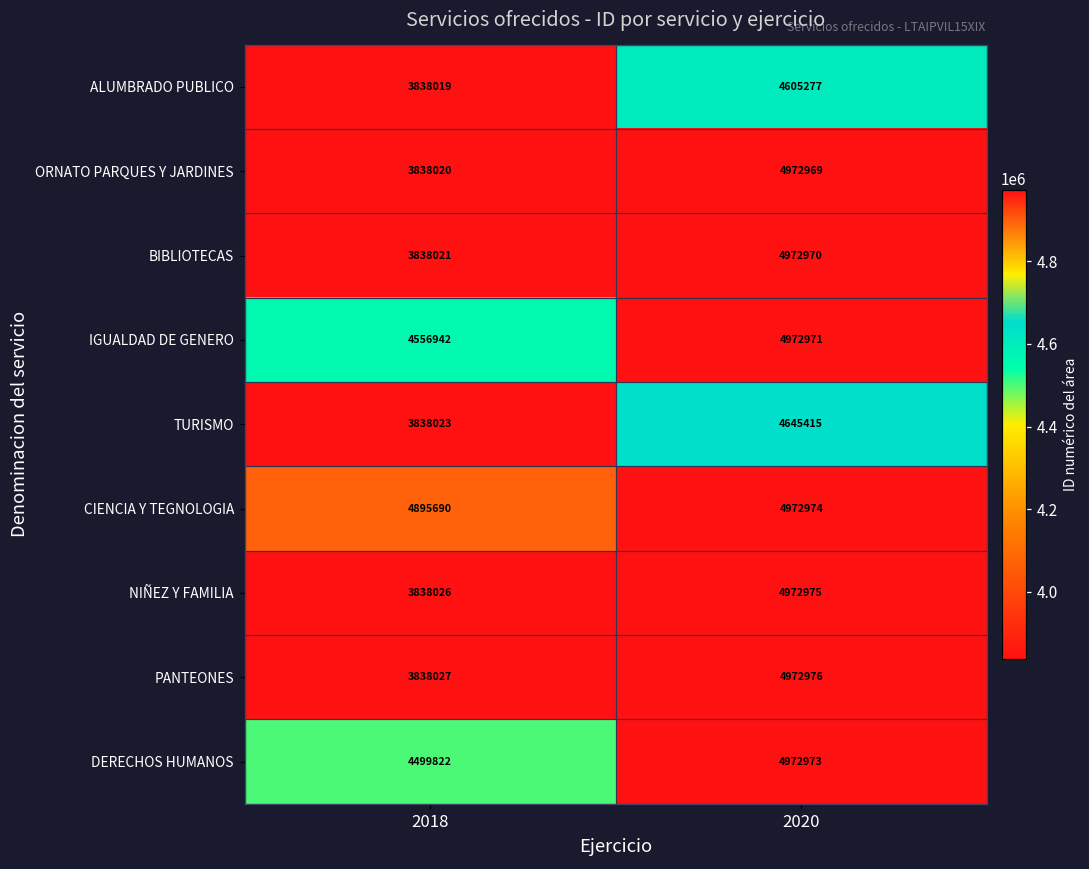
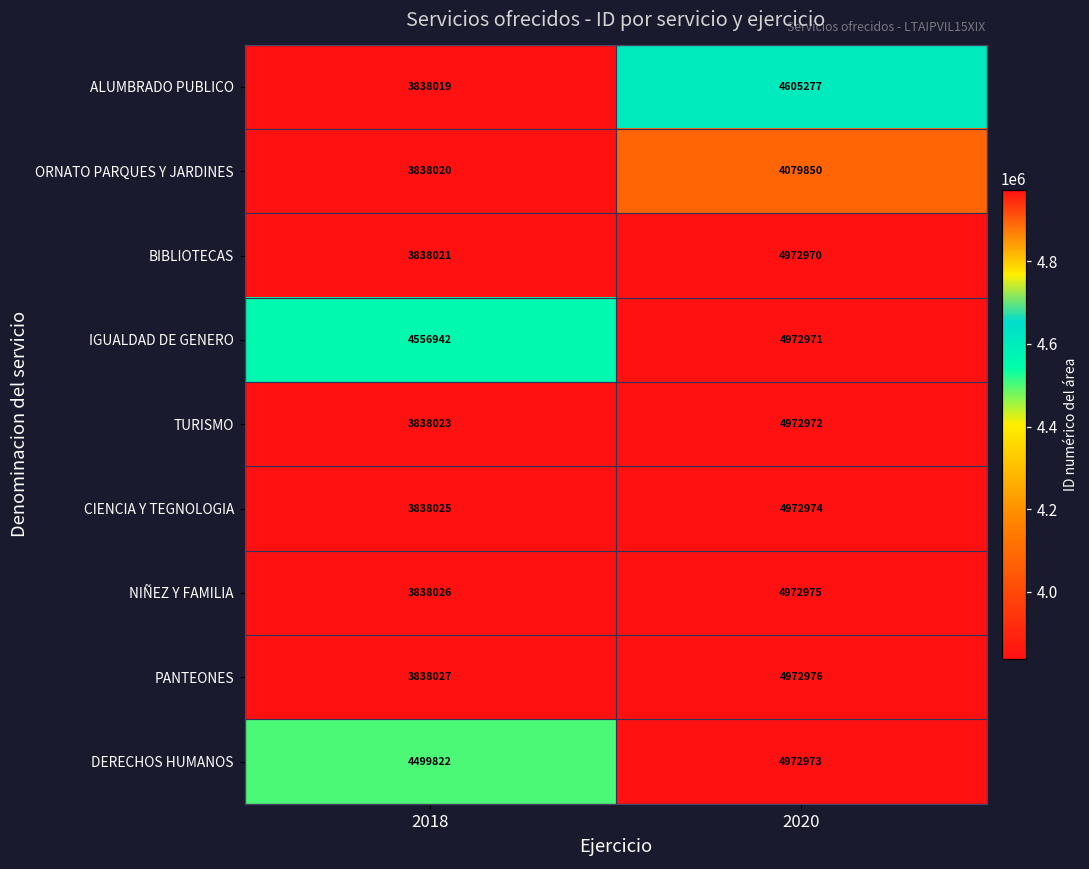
ORNATO PARQUES Y JARDINES, 2020: 4972969 -> 4079850
TURISMO, 2020: 4645415 -> 4972972
CIENCIA Y TEGNOLOGIA, 2018: 4895690 -> 3838025
